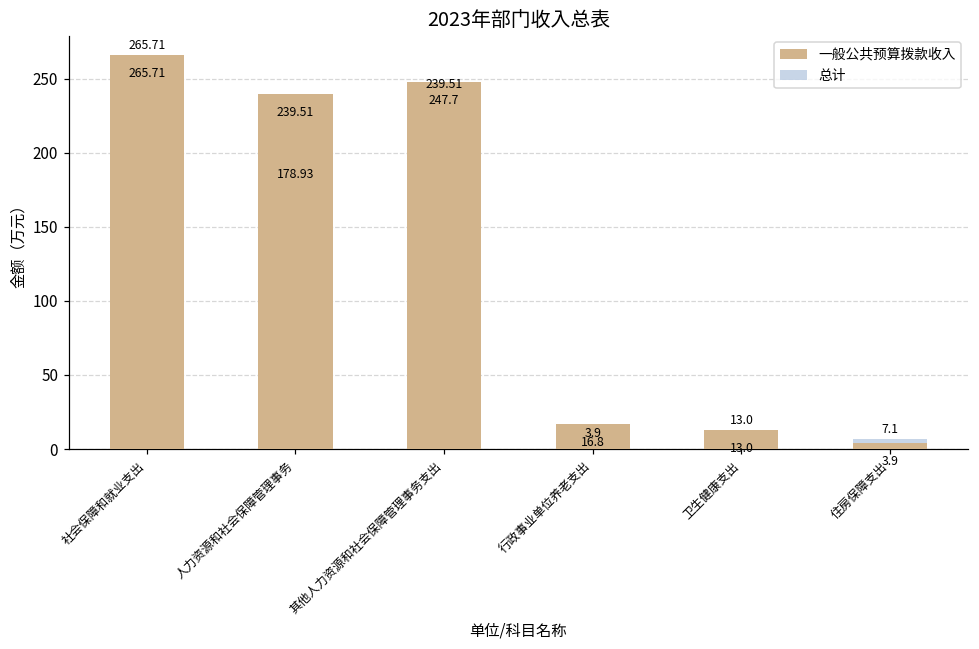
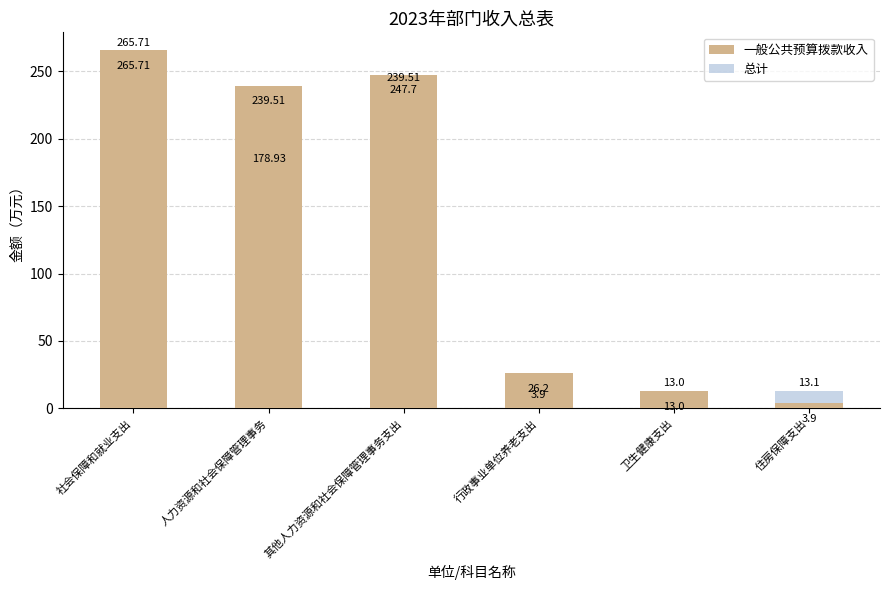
一般公共预算拨款收入, 行政事业单位养老支出: 16.8 -> 26.2
总计, 住房保障支出: 7.1 -> 13.1
